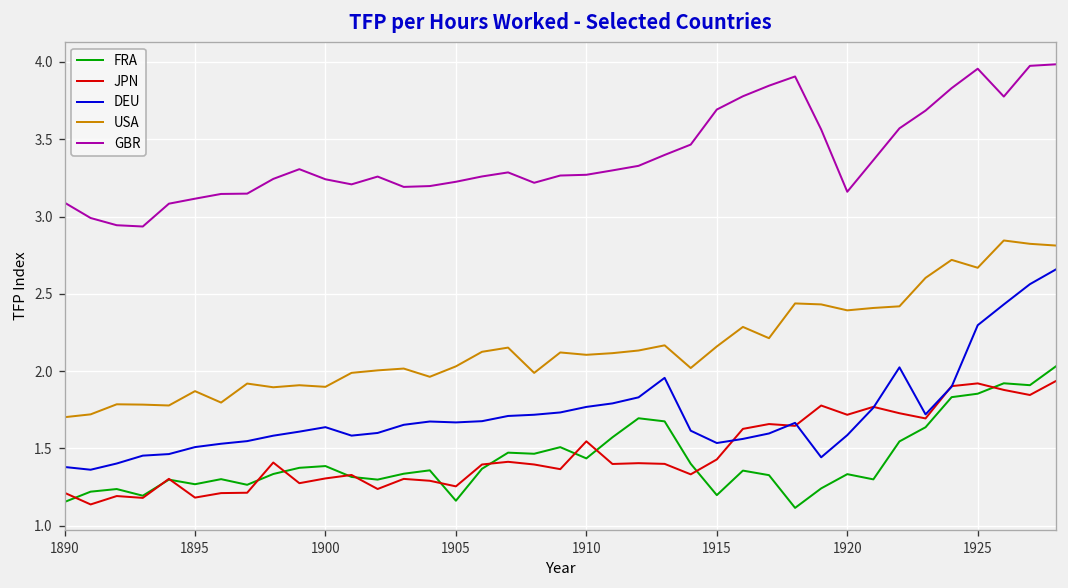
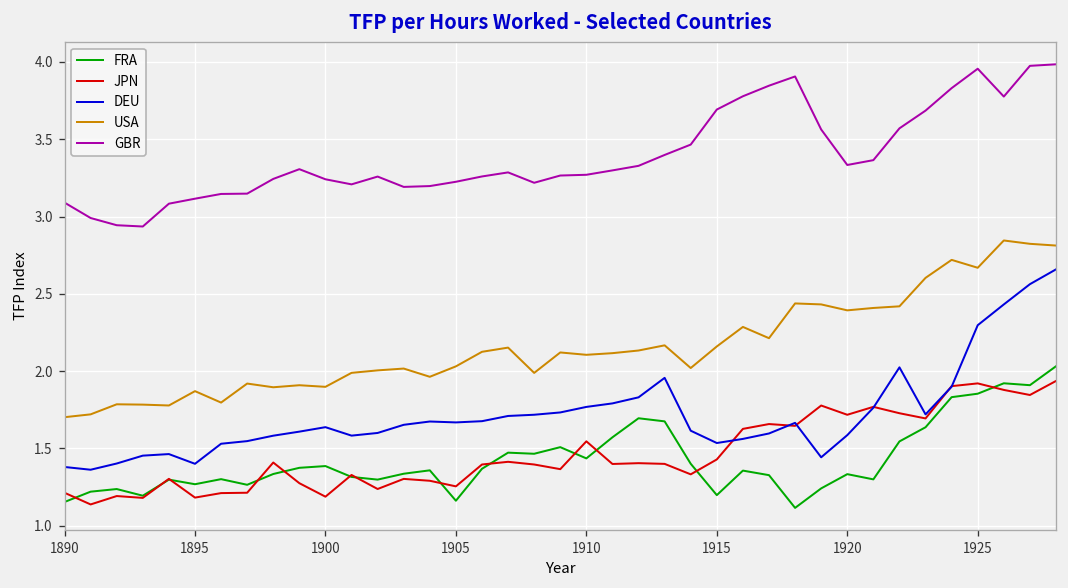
DEU, 1895: 1.51 -> 1.40
JPN, 1900: 1.31 -> 1.19
GBR, 1920: 3.16 -> 3.33
